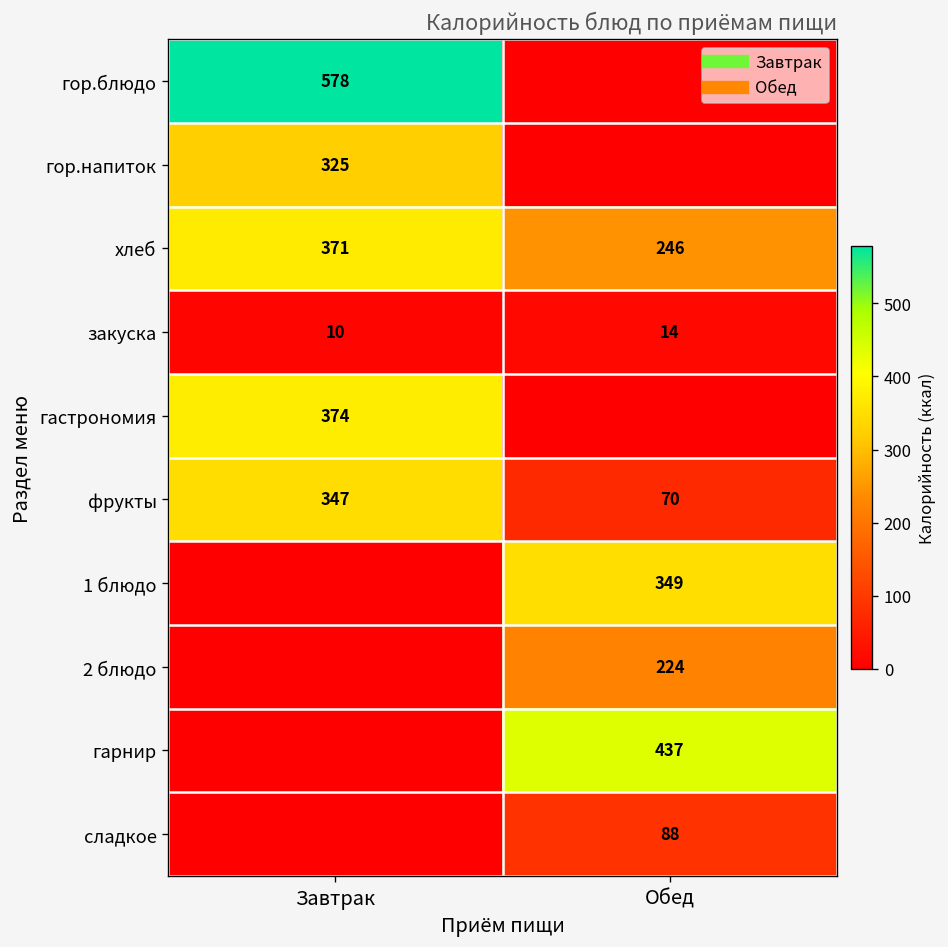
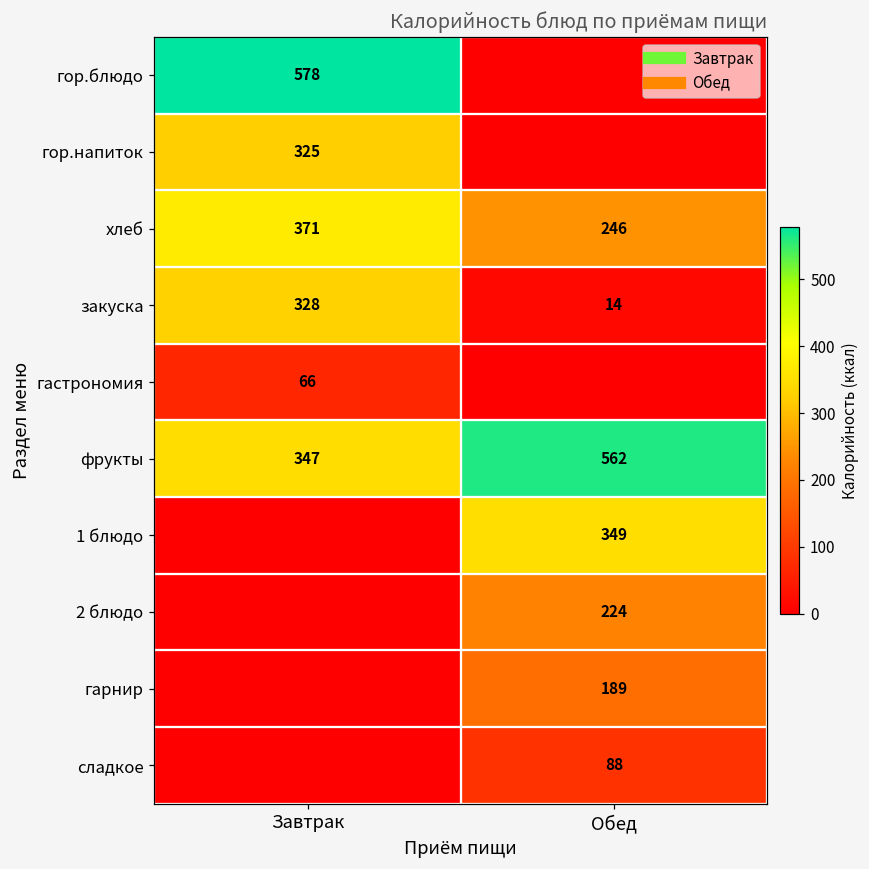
закуска, Завтрак: 10 -> 328
гастрономия, Завтрак: 374 -> 66
фрукты, Обед: 70 -> 562
гарнир, Обед: 437 -> 189
